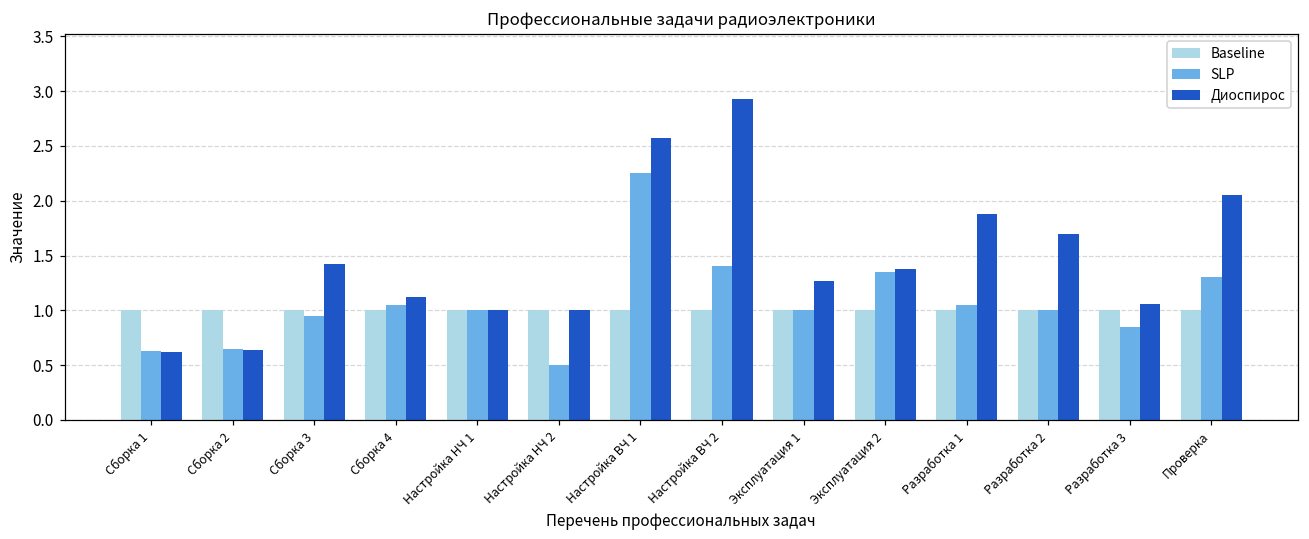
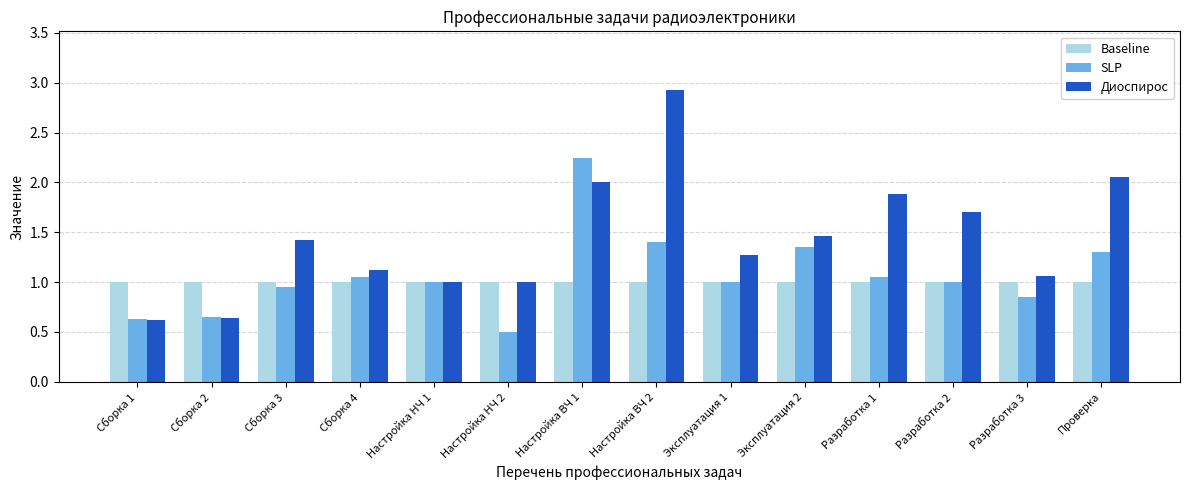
Диоспирос, Настройка ВЧ 1: 2.6 -> 2.0
Диоспирос, Эксплуатация 2: 1.4 -> 1.5
